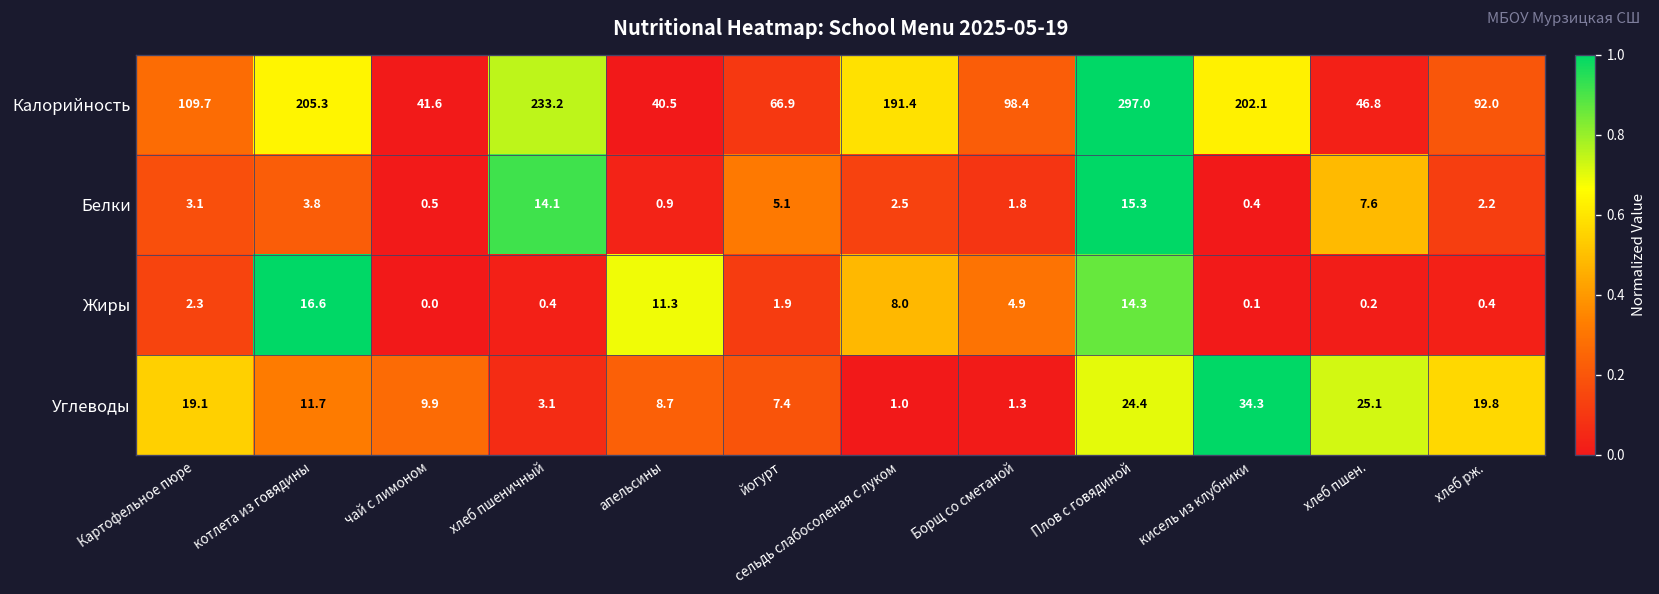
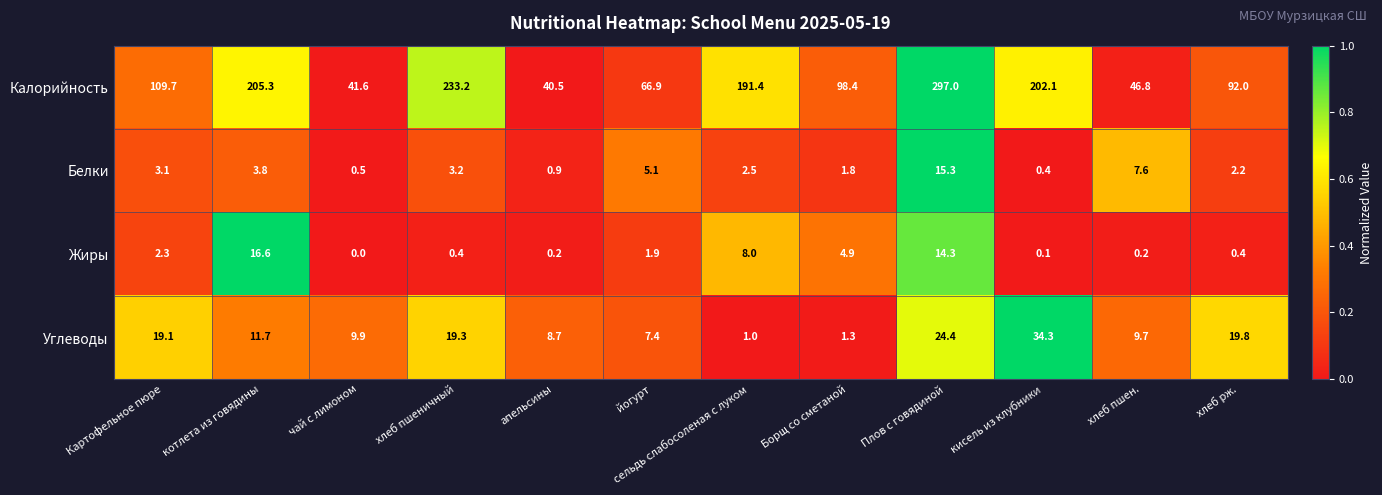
Белки, хлеб пшеничный: 14.1 -> 3.2
Жиры, апельсины: 11.3 -> 0.2
Углеводы, хлеб пшеничный: 3.1 -> 19.3
Углеводы, хлеб пшен.: 25.1 -> 9.7
